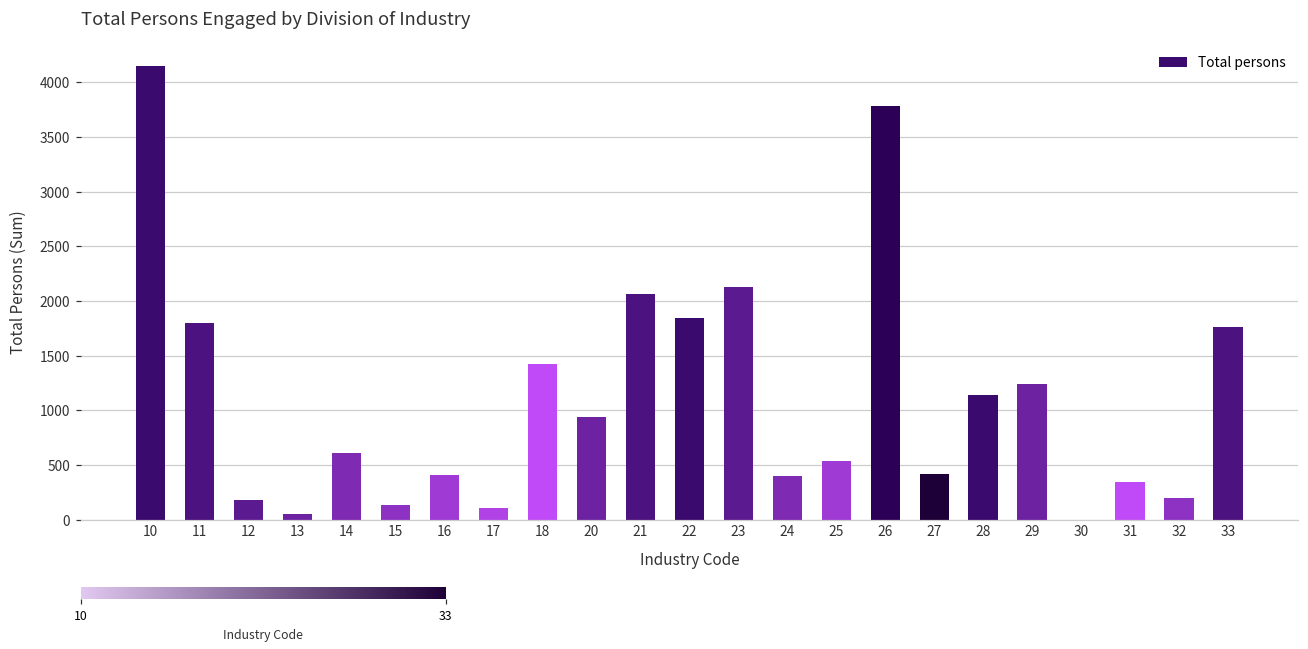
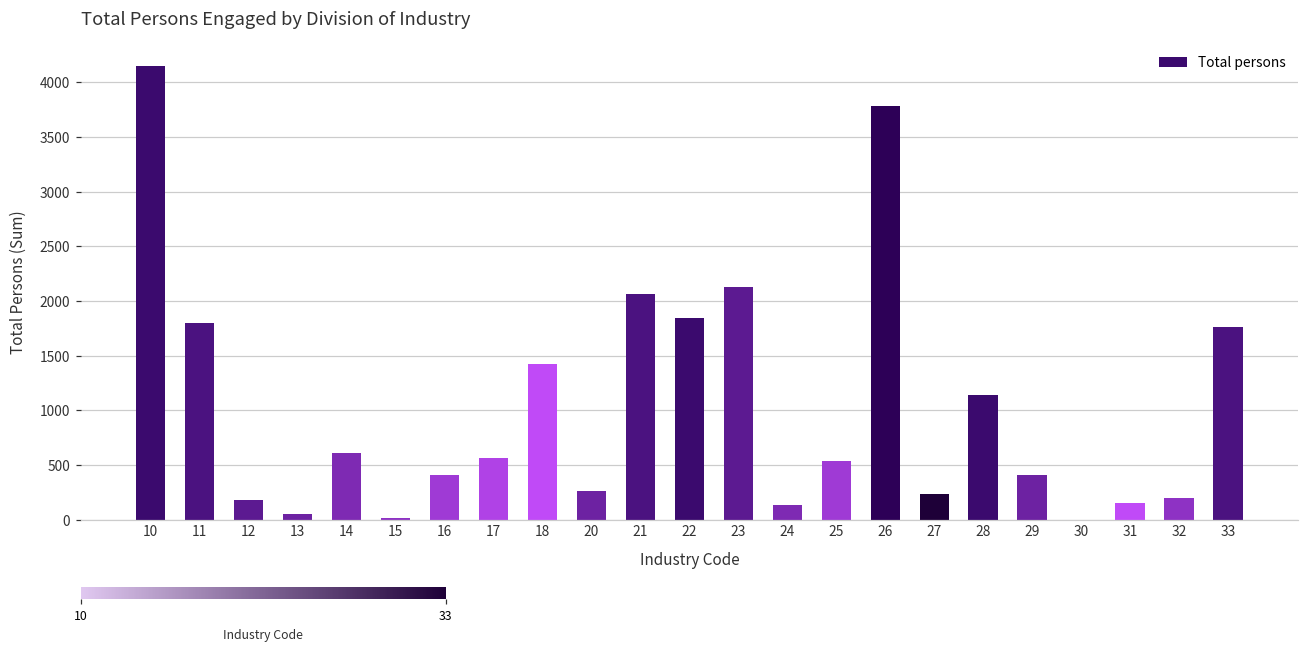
15: 100 -> 0
17: 100 -> 600
20: 900 -> 300
24: 400 -> 100
27: 400 -> 200
29: 1200 -> 400
31: 300 -> 100
